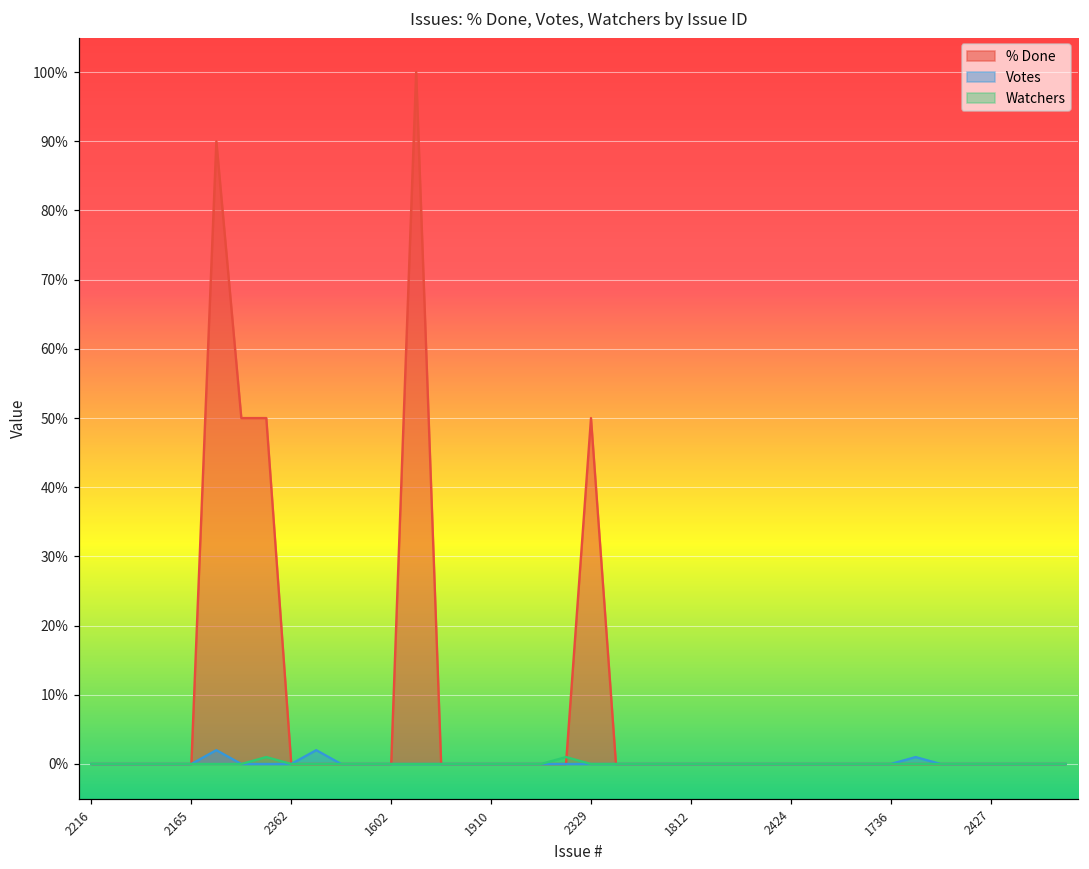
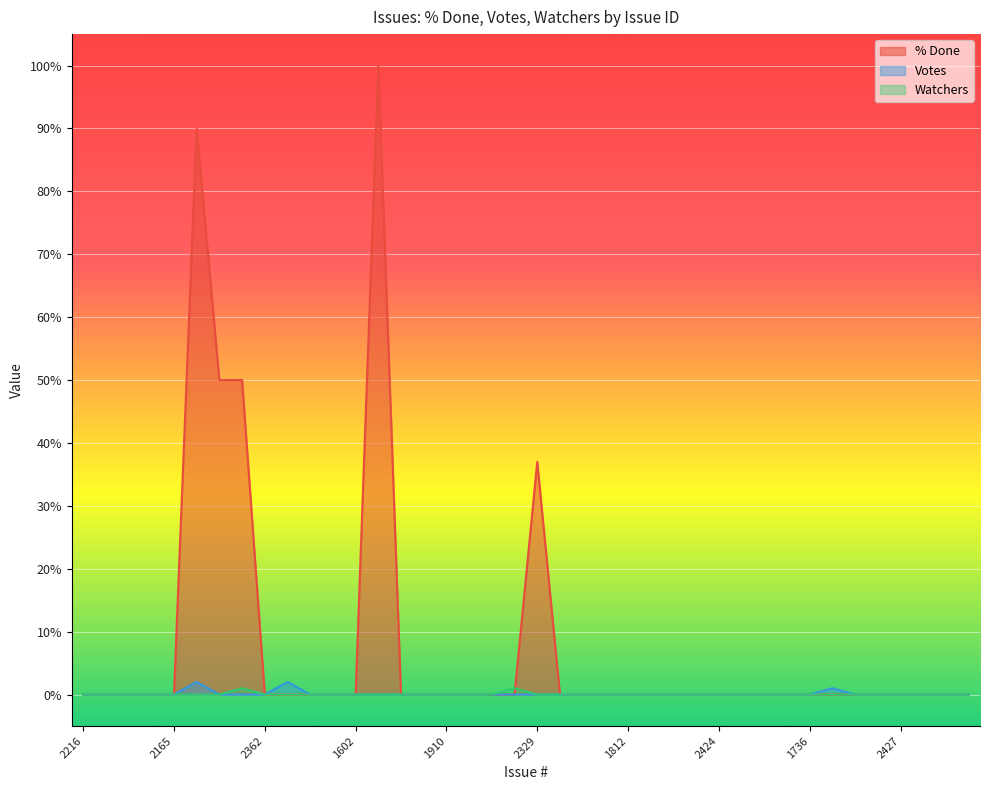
% Done, 2329: 50% -> 37%
